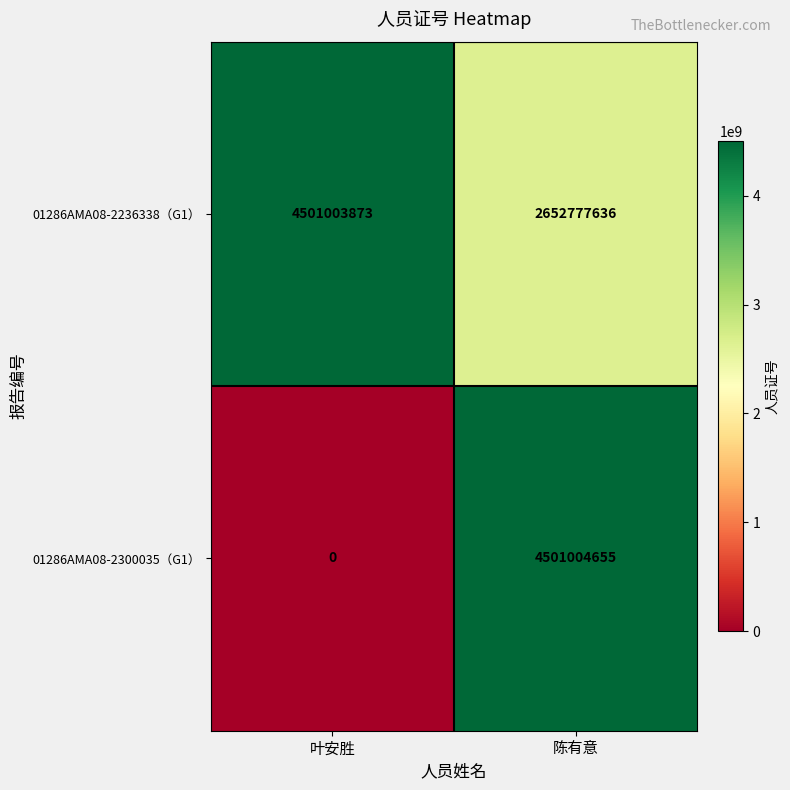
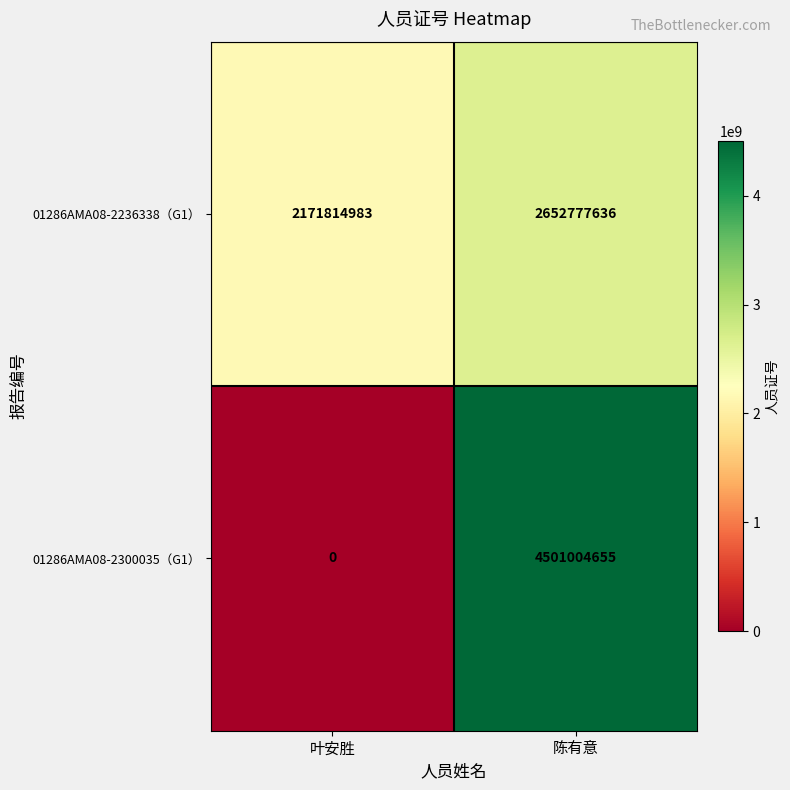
01286AMA08-2236338（G1）, 叶安胜: 4501003873 -> 2171814983
